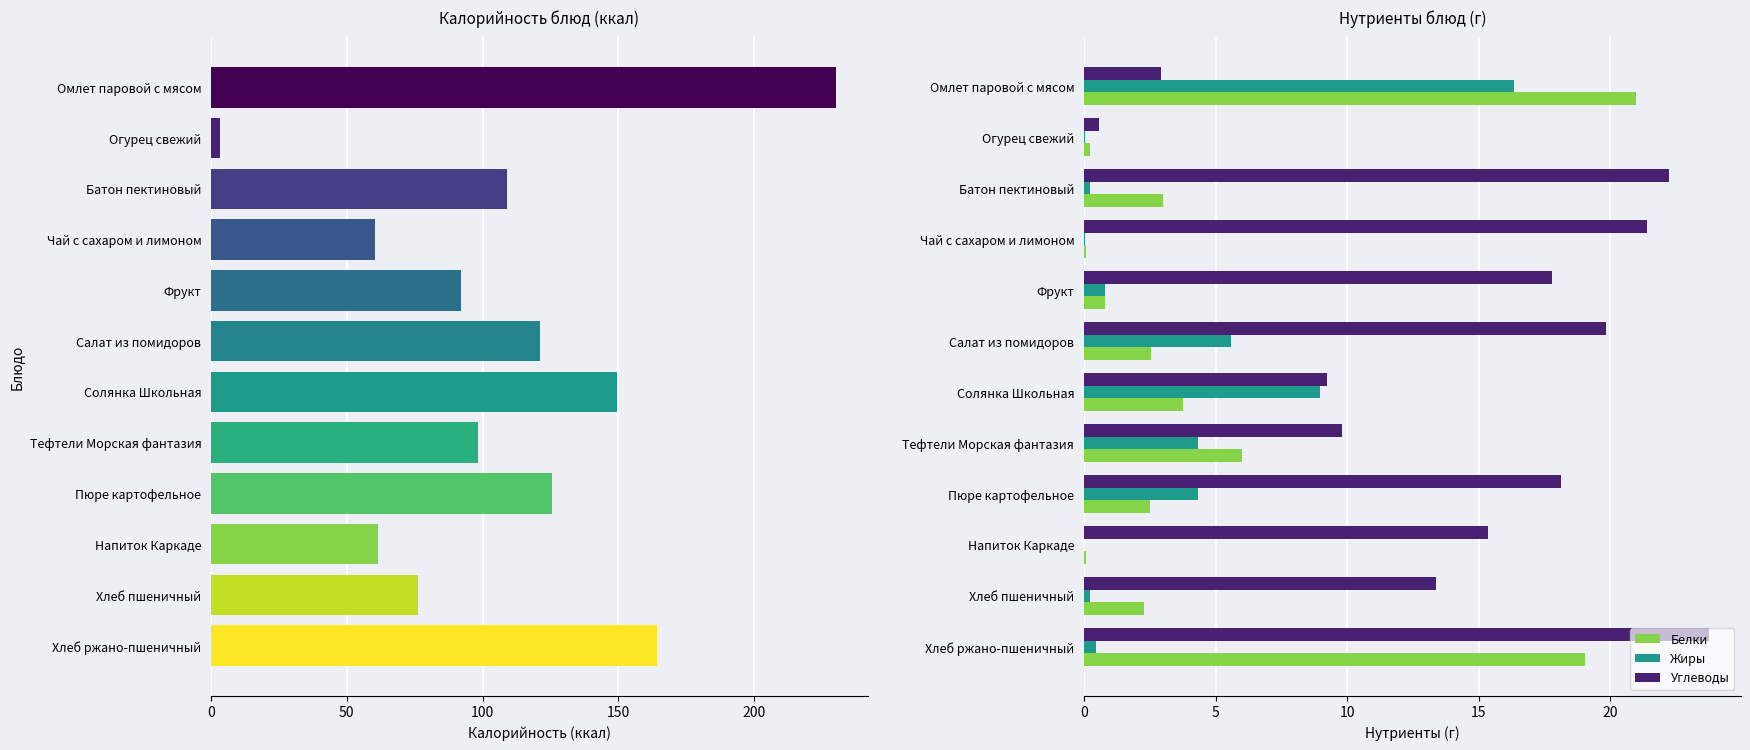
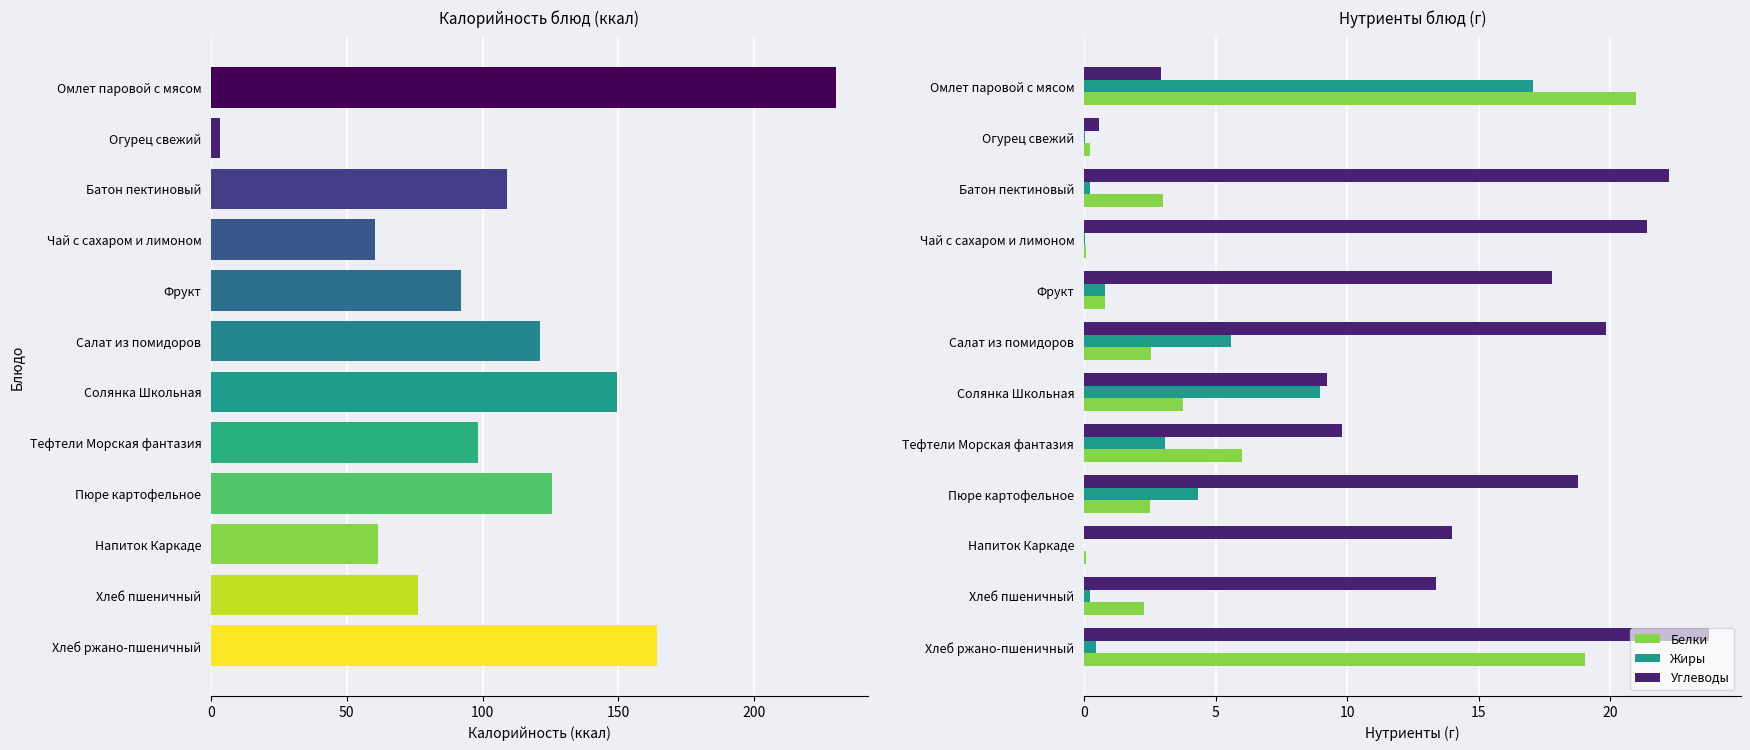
Нутриенты блюд (г), Жиры, Омлет паровой с мясом: 16.4 -> 17.1
Нутриенты блюд (г), Жиры, Тефтели Морская фантазия: 4.3 -> 3.1
Нутриенты блюд (г), Углеводы, Пюре картофельное: 18.1 -> 18.8
Нутриенты блюд (г), Углеводы, Напиток Каркаде: 15.3 -> 14.0
